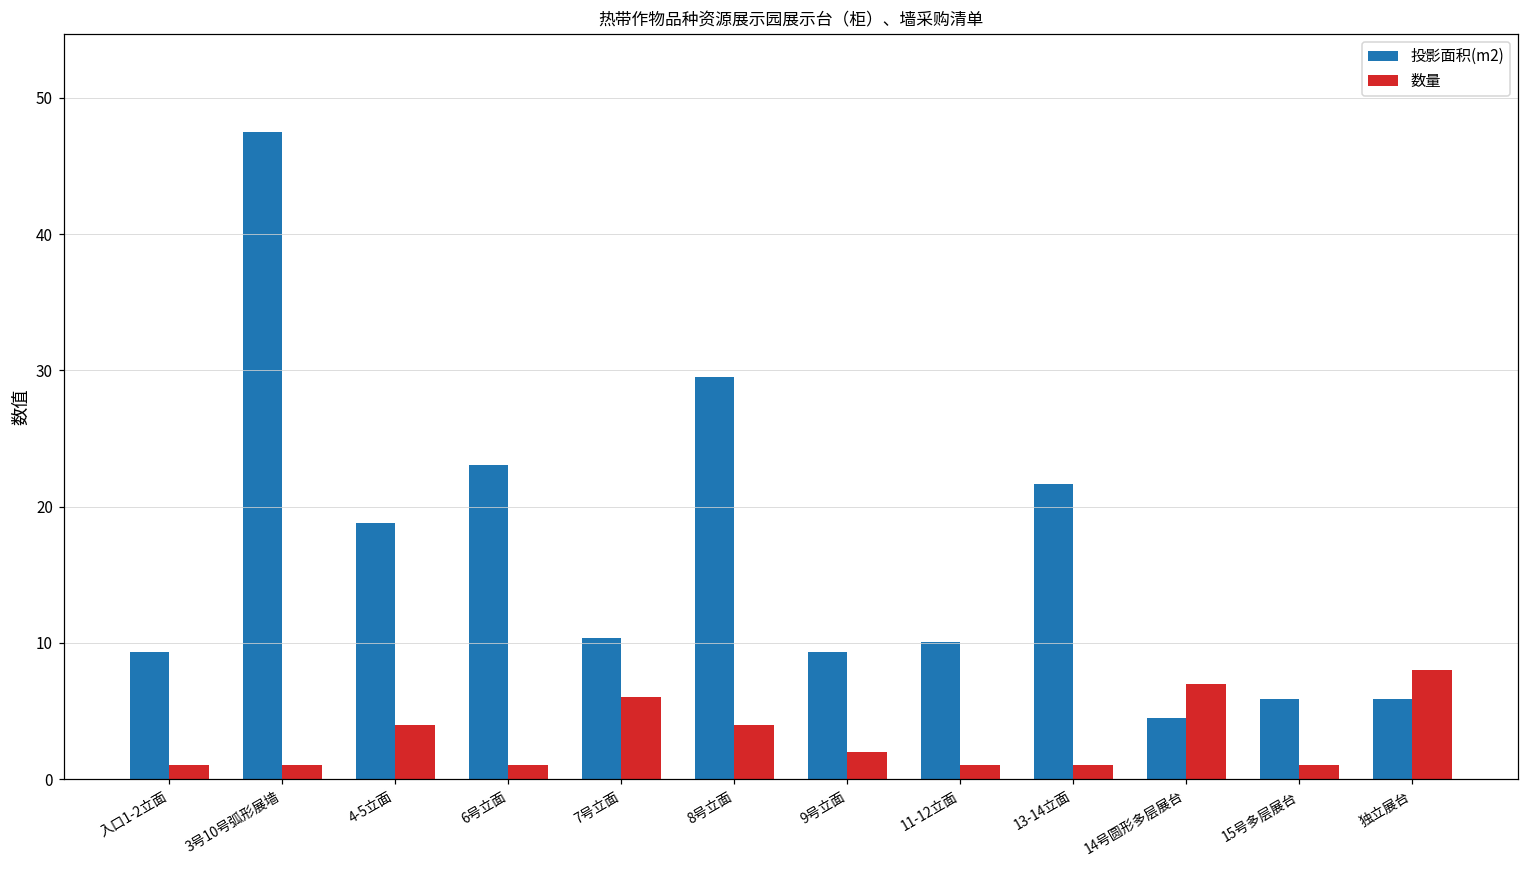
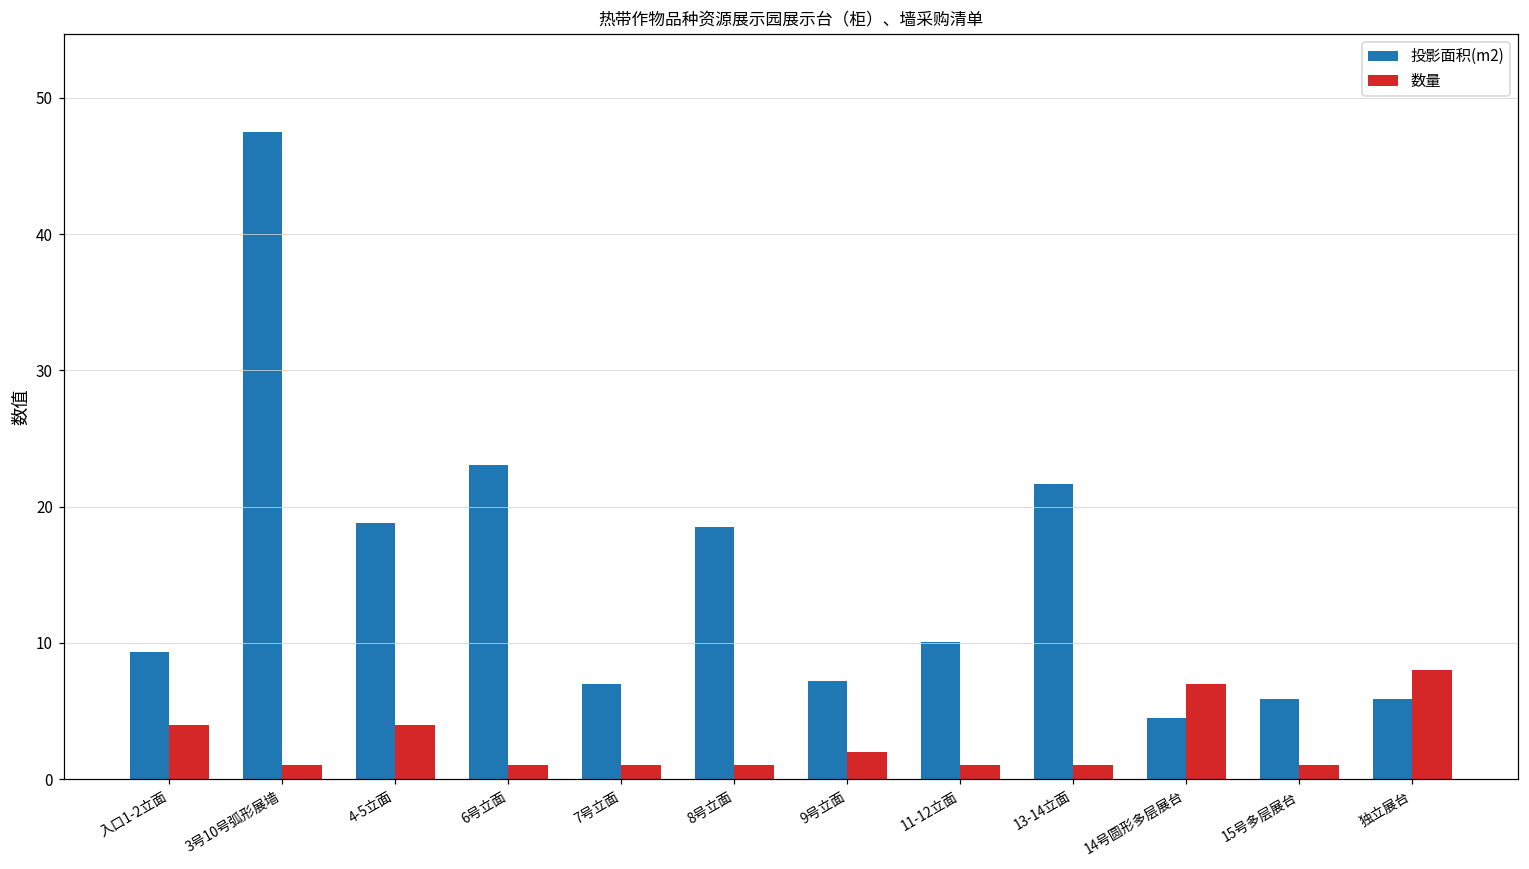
数量, 入口1-2立面: 1 -> 4
投影面积(m2), 7号立面: 10.3 -> 7.0
数量, 7号立面: 6 -> 1
投影面积(m2), 8号立面: 29.5 -> 18.5
数量, 8号立面: 4 -> 1
投影面积(m2), 9号立面: 9.3 -> 7.2
